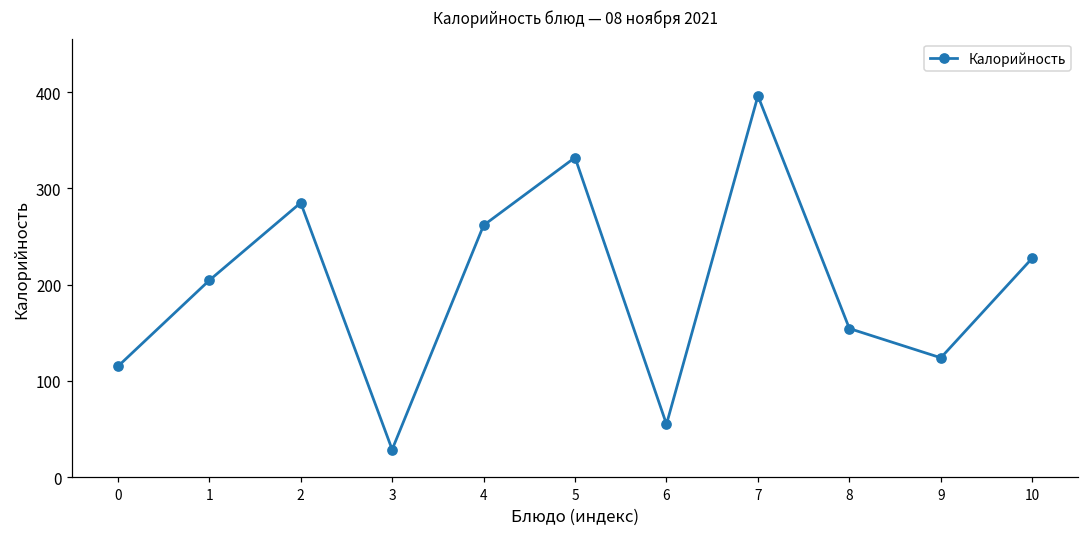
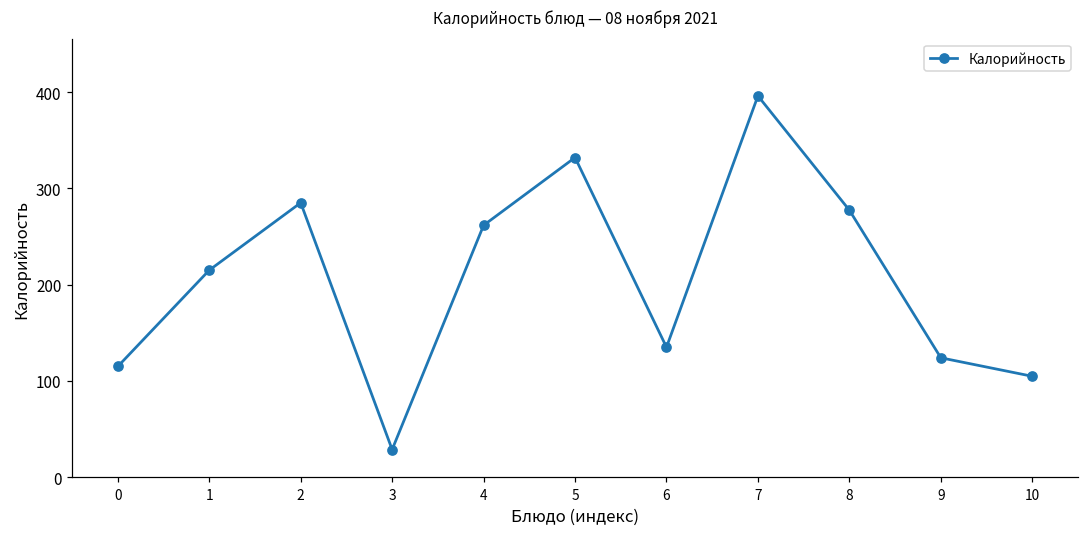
1: 200 -> 220
6: 60 -> 140
8: 150 -> 280
10: 230 -> 100
